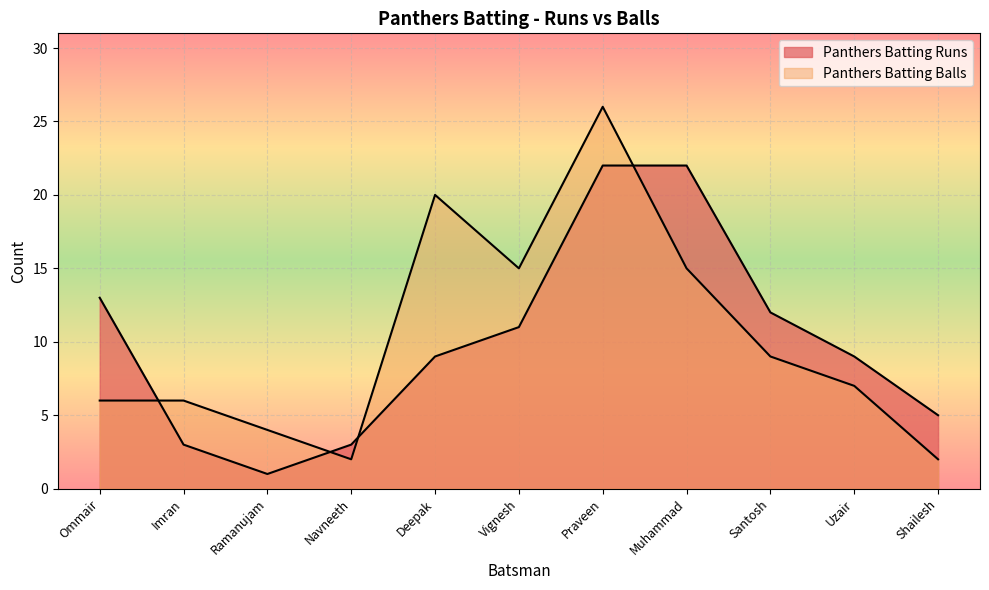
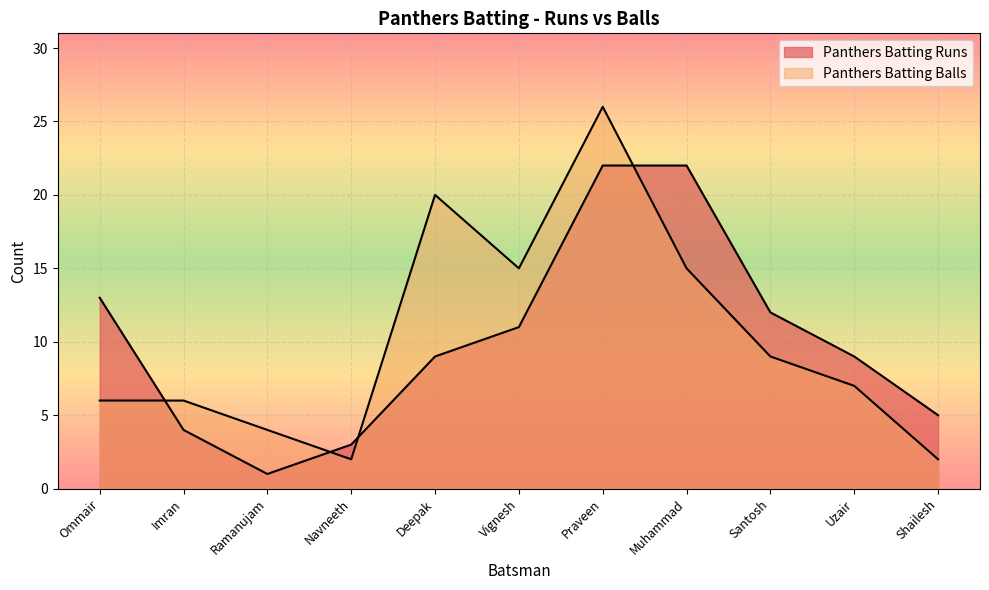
Panthers Batting Runs, Imran: 3 -> 4
